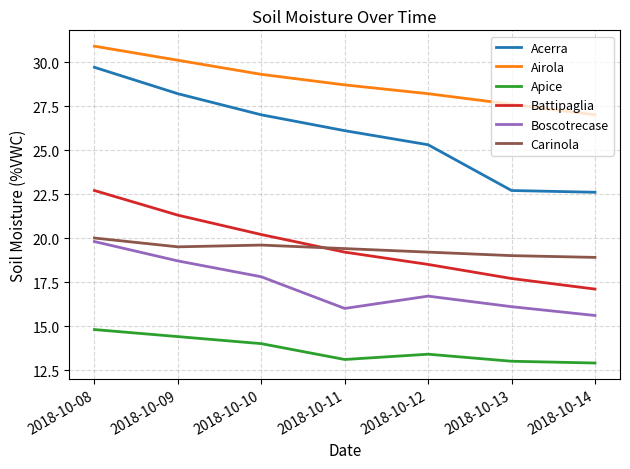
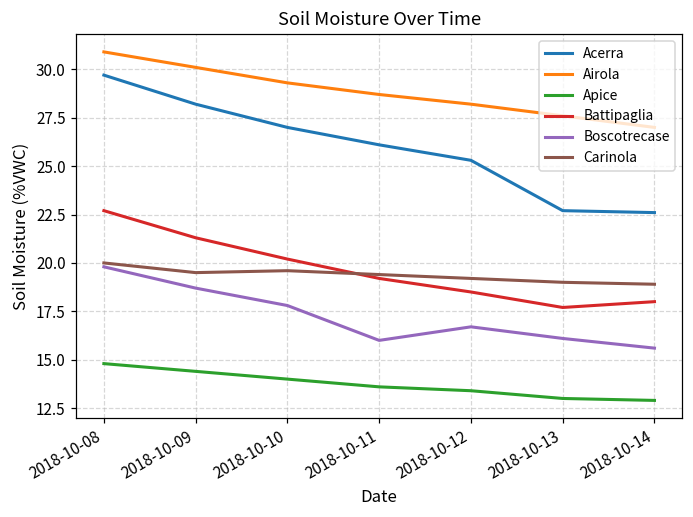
Apice, 2018-10-11: 13.1 -> 13.6
Battipaglia, 2018-10-14: 17.1 -> 18.0
